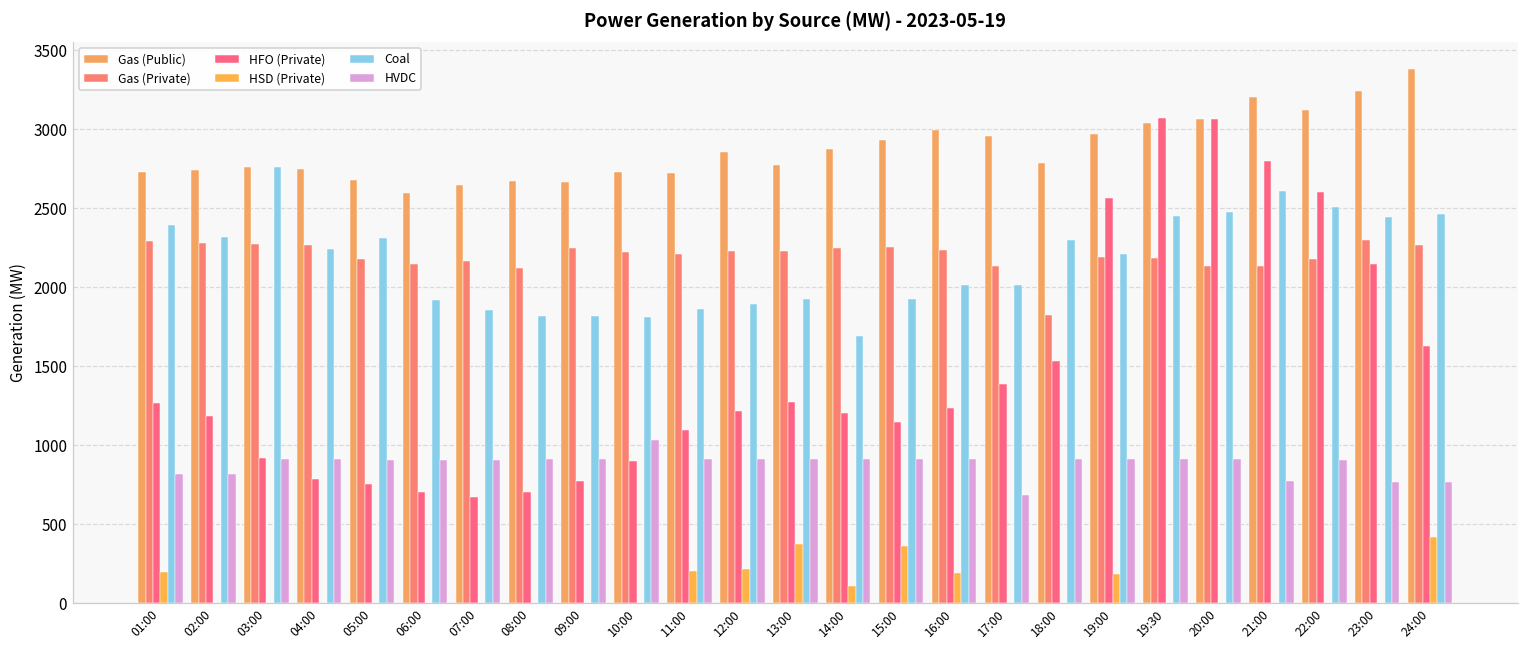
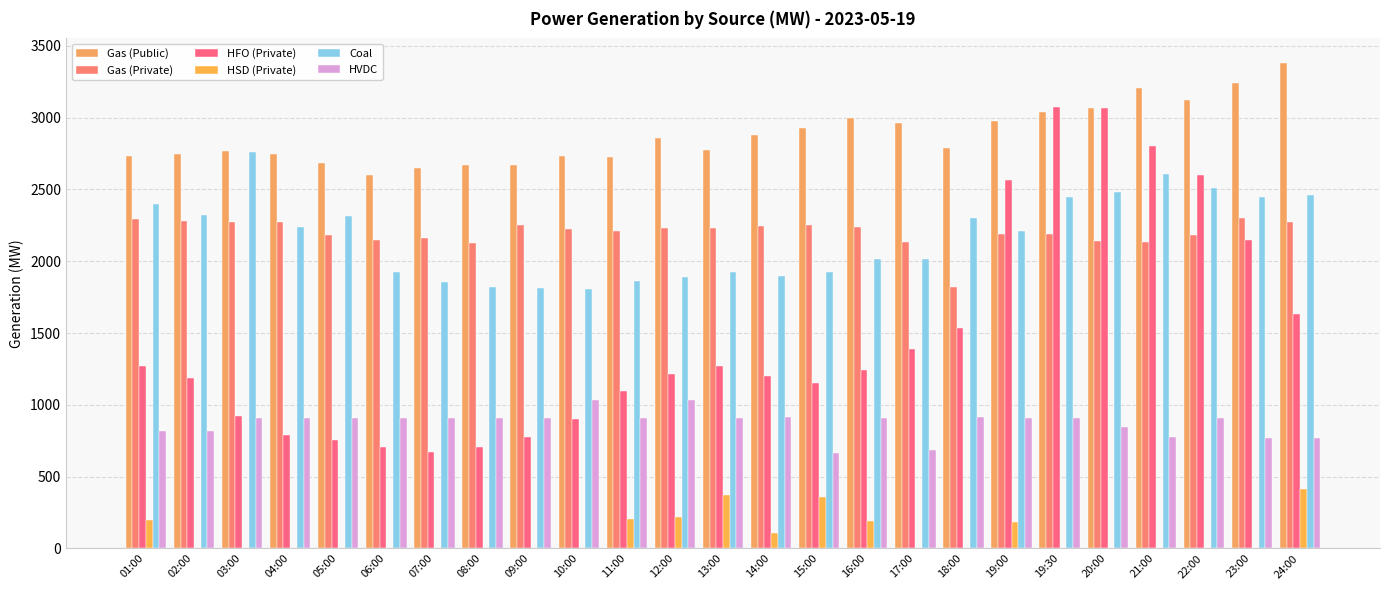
HVDC, 12:00: 910 -> 1040
Coal, 14:00: 1690 -> 1900
HVDC, 15:00: 910 -> 660
HVDC, 20:00: 910 -> 840
